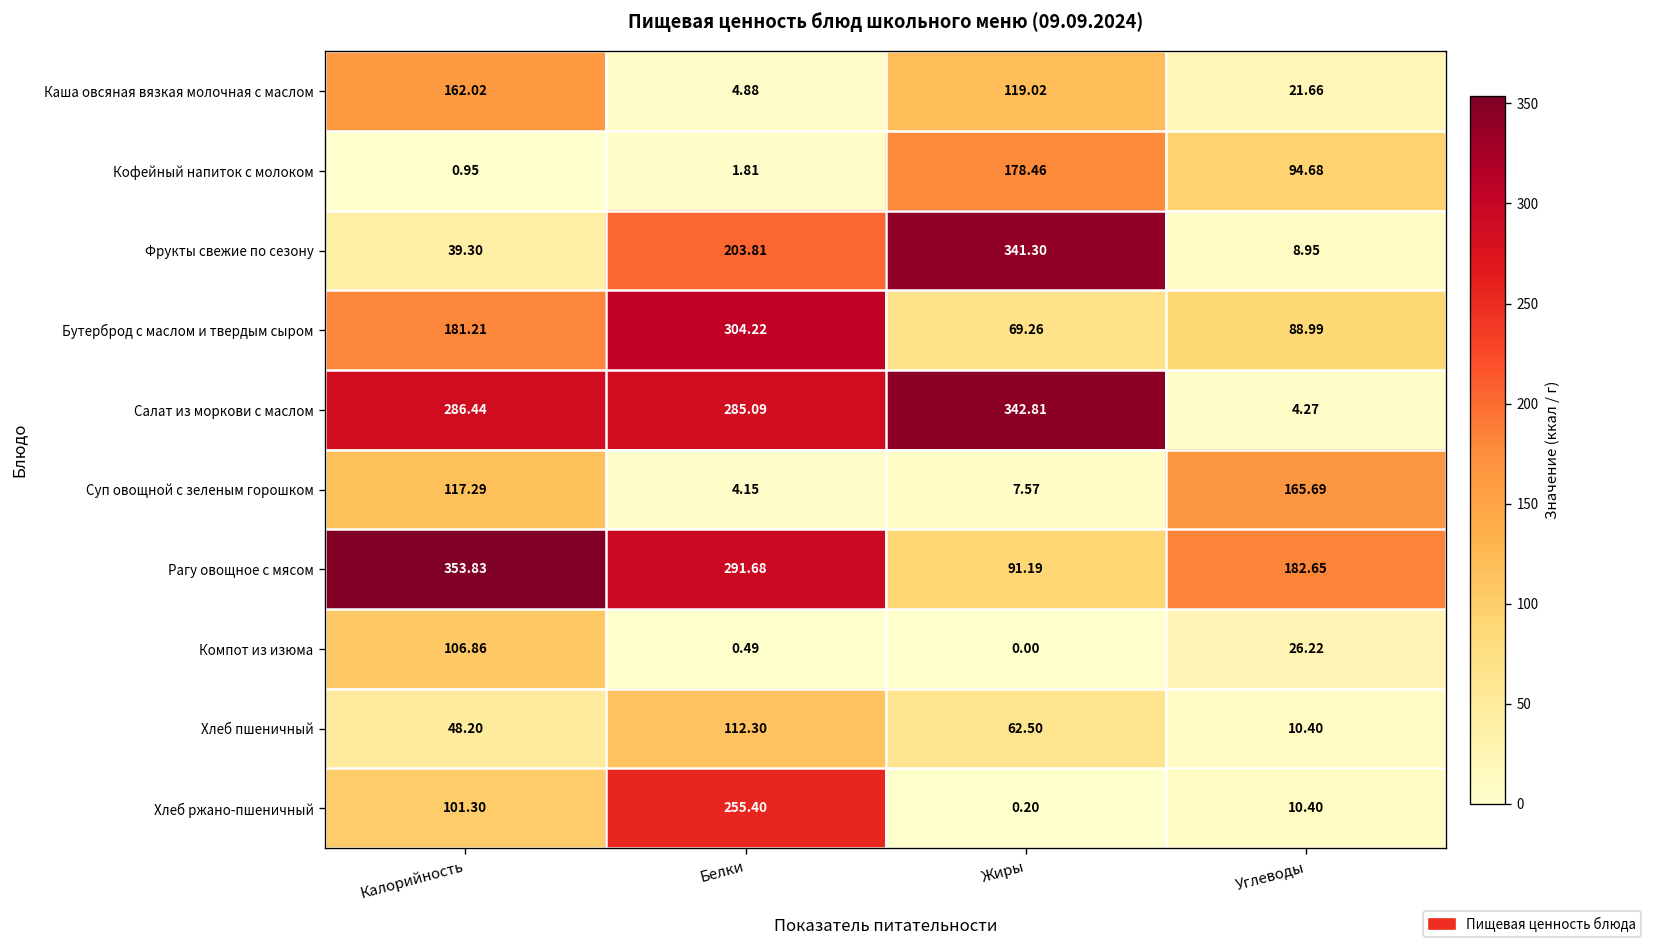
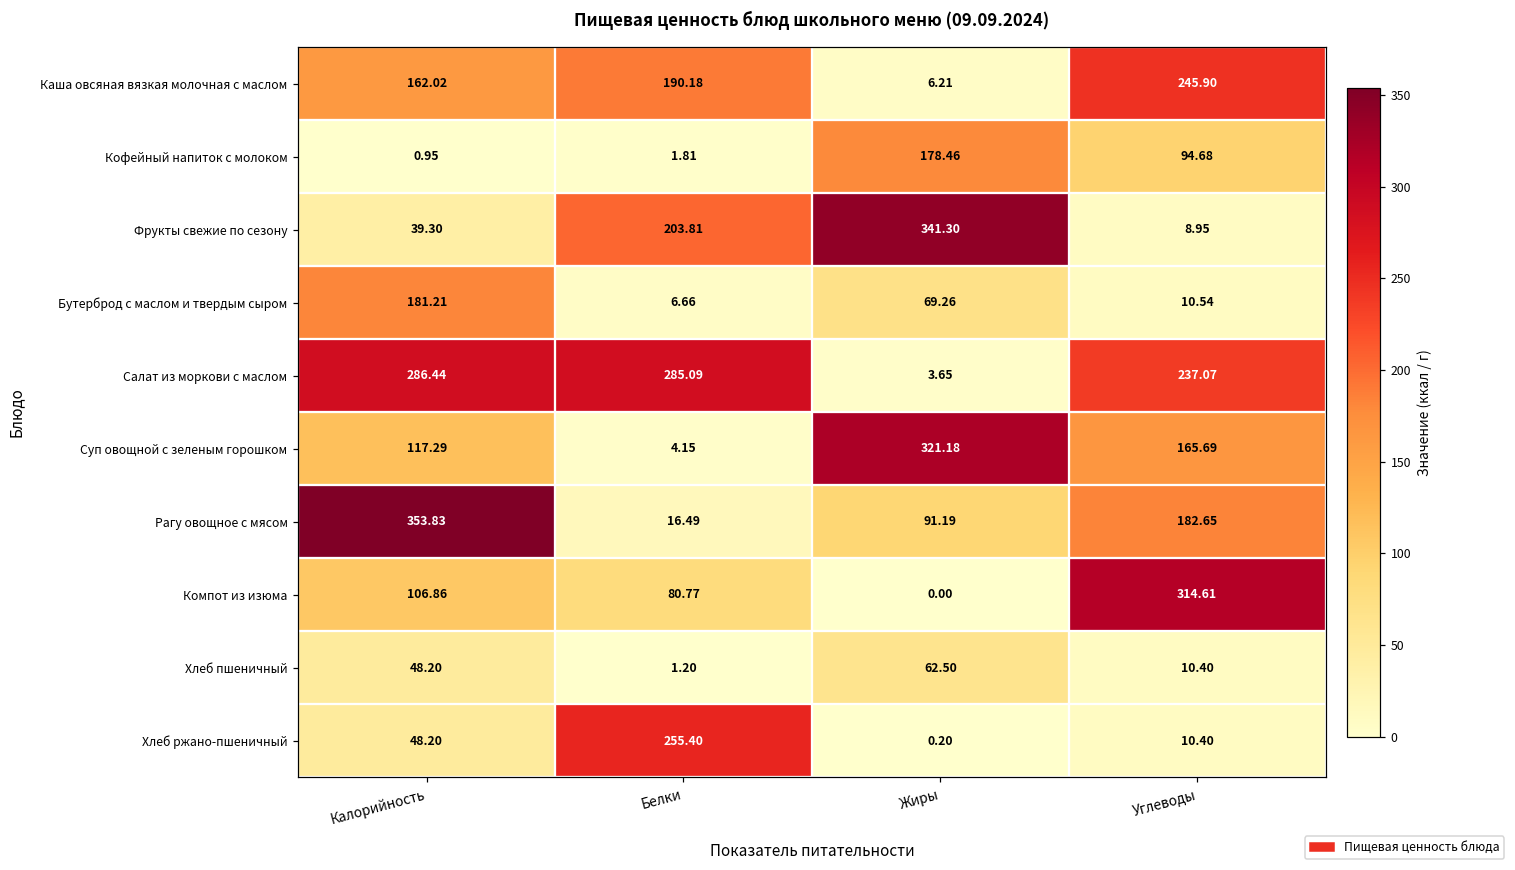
Каша овсяная вязкая молочная с маслом, Белки: 4.88 -> 190.18
Каша овсяная вязкая молочная с маслом, Жиры: 119.02 -> 6.21
Каша овсяная вязкая молочная с маслом, Углеводы: 21.66 -> 245.90
Бутерброд с маслом и твердым сыром, Белки: 304.22 -> 6.66
Бутерброд с маслом и твердым сыром, Углеводы: 88.99 -> 10.54
Салат из моркови с маслом, Жиры: 342.81 -> 3.65
Салат из моркови с маслом, Углеводы: 4.27 -> 237.07
Суп овощной с зеленым горошком, Жиры: 7.57 -> 321.18
Рагу овощное с мясом, Белки: 291.68 -> 16.49
Компот из изюма, Белки: 0.49 -> 80.77
Компот из изюма, Углеводы: 26.22 -> 314.61
Хлеб пшеничный, Белки: 112.30 -> 1.20
Хлеб ржано-пшеничный, Калорийность: 101.30 -> 48.20
